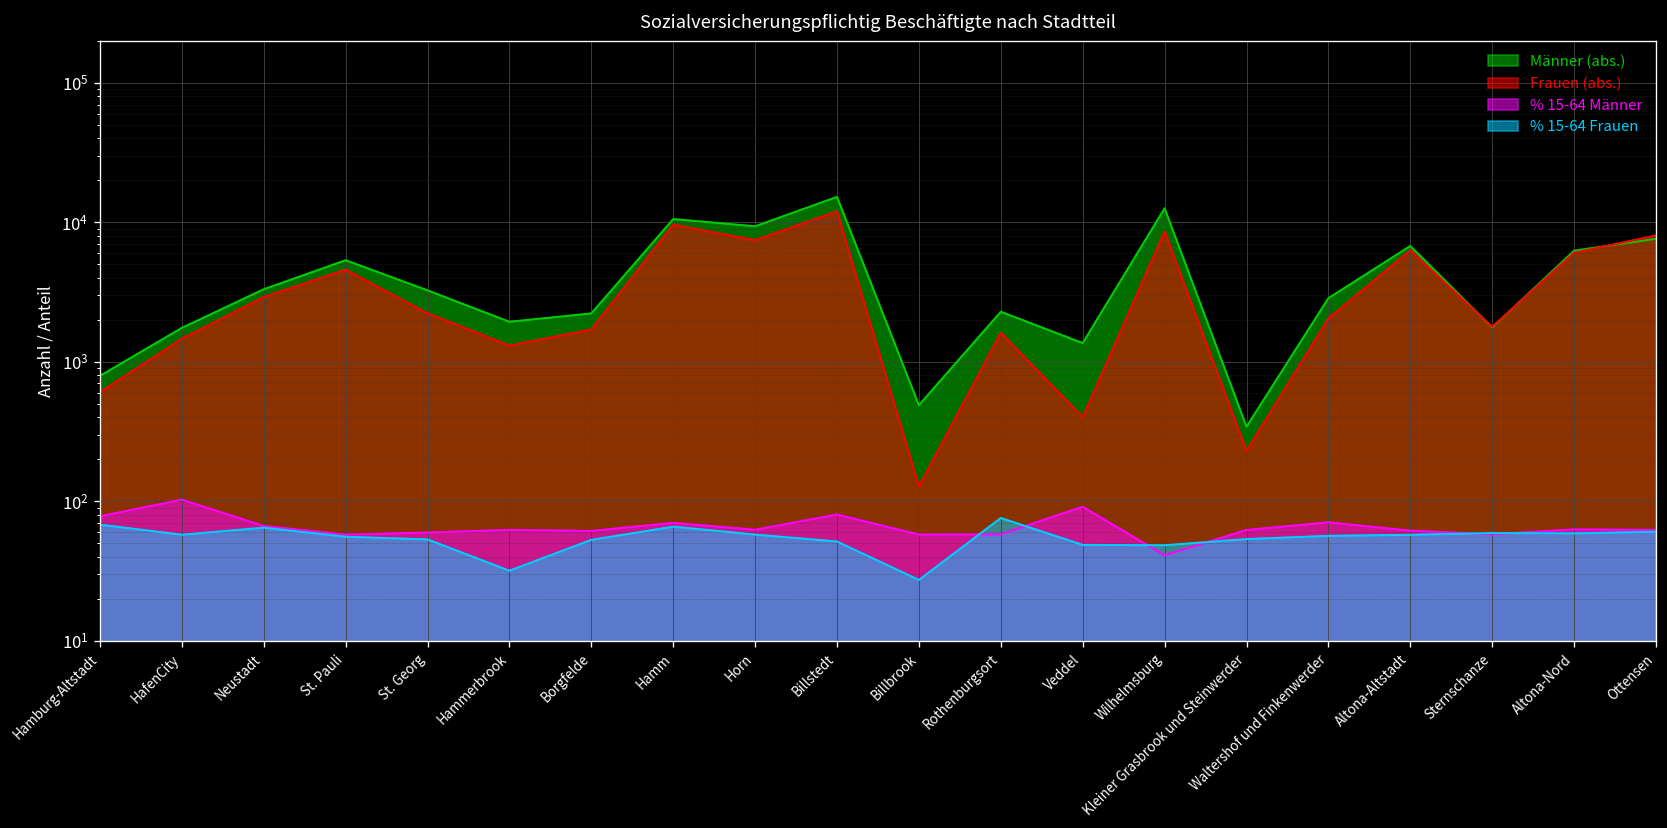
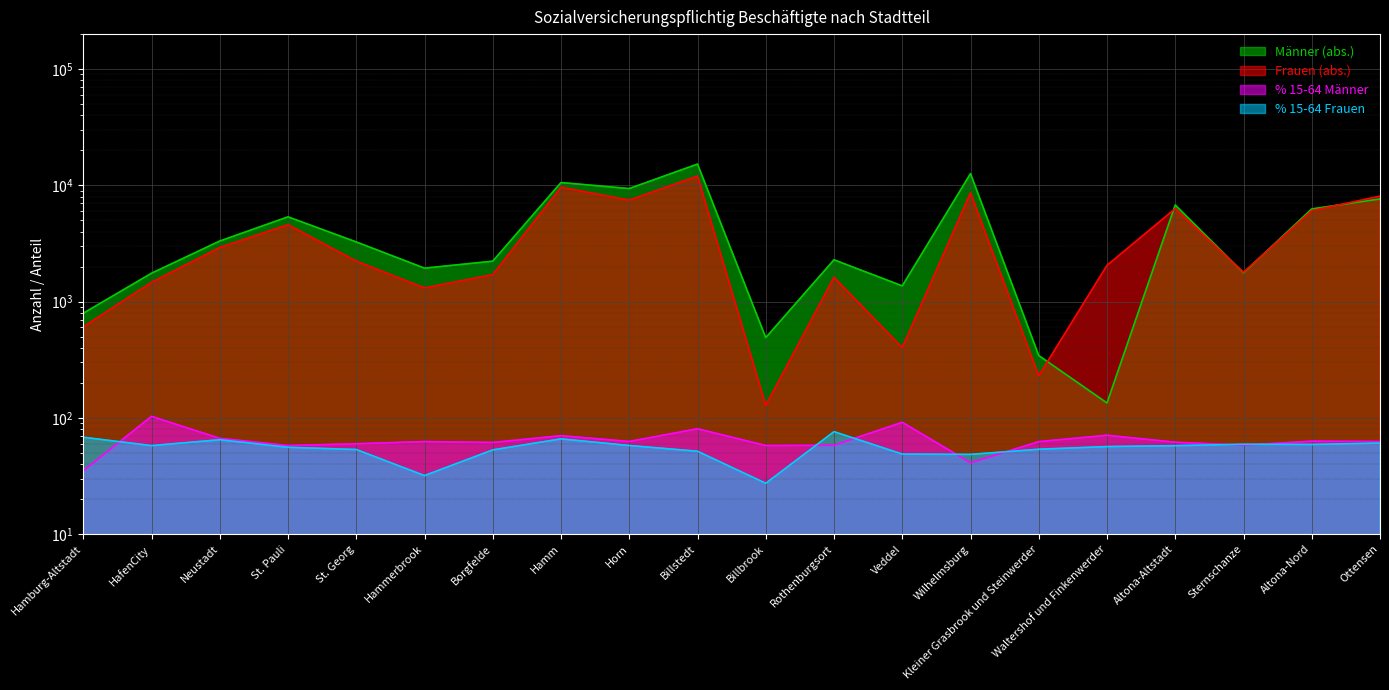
% 15-64 Männer, Hamburg-Altstadt: 80 -> 35
Männer (abs.), Waltershof und Finkenwerder: 2900 -> 130
